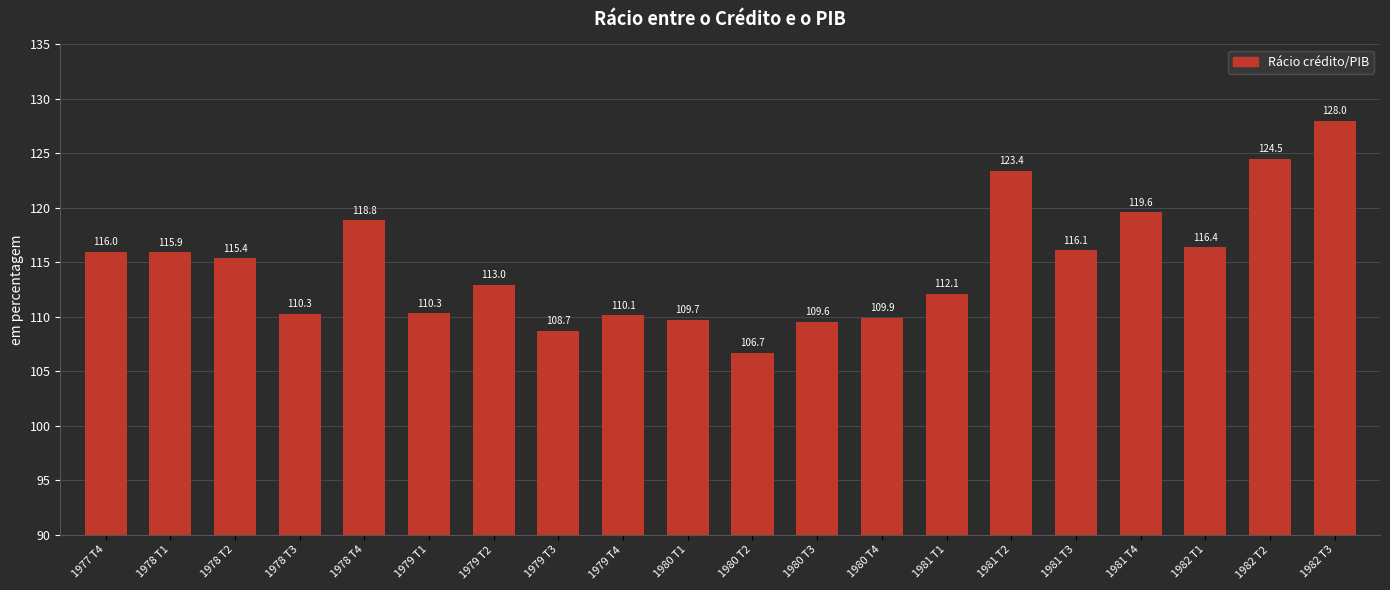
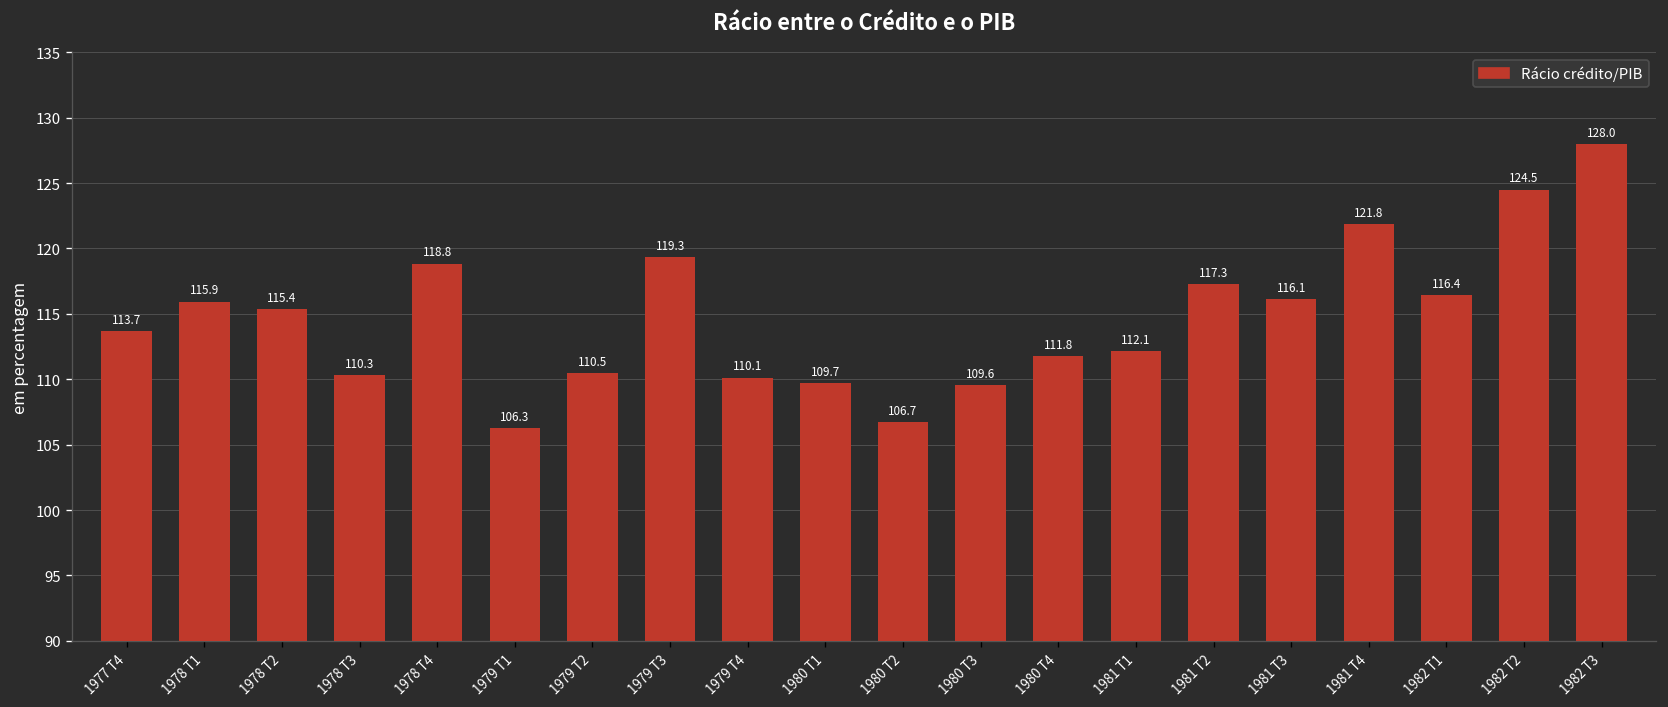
1977 T4: 116.0 -> 113.7
1979 T1: 110.3 -> 106.3
1979 T2: 113.0 -> 110.5
1979 T3: 108.7 -> 119.3
1980 T4: 109.9 -> 111.8
1981 T2: 123.4 -> 117.3
1981 T4: 119.6 -> 121.8
